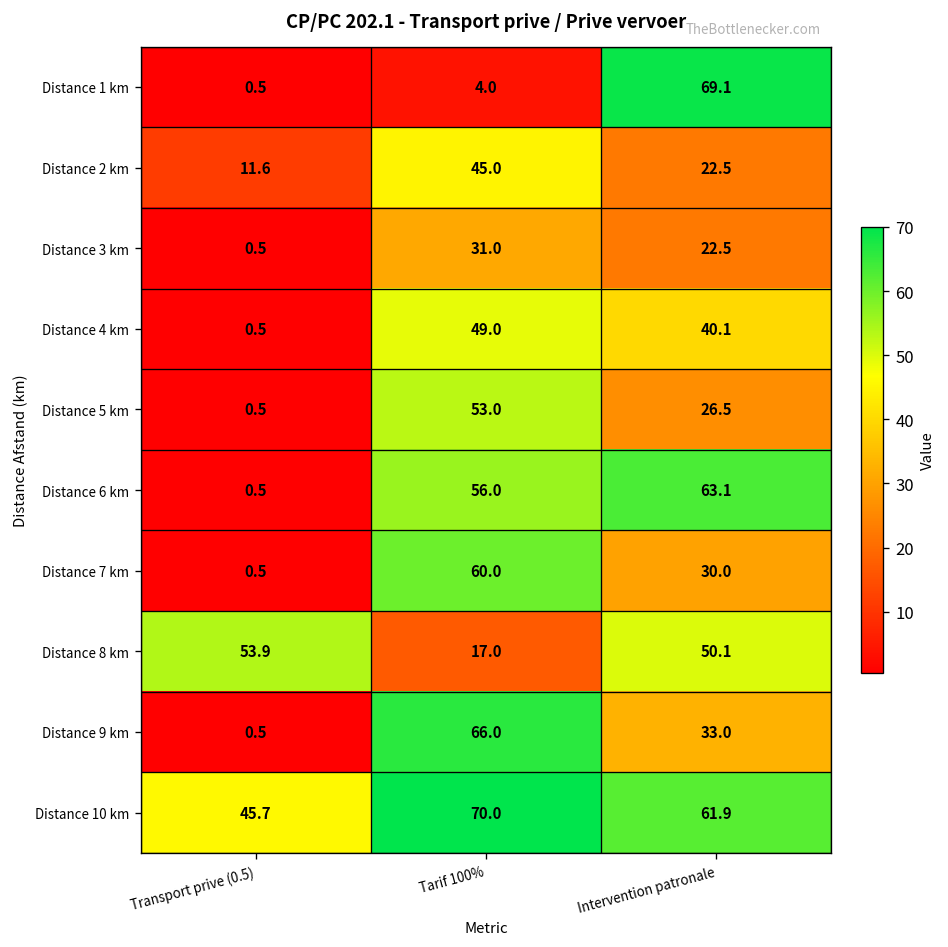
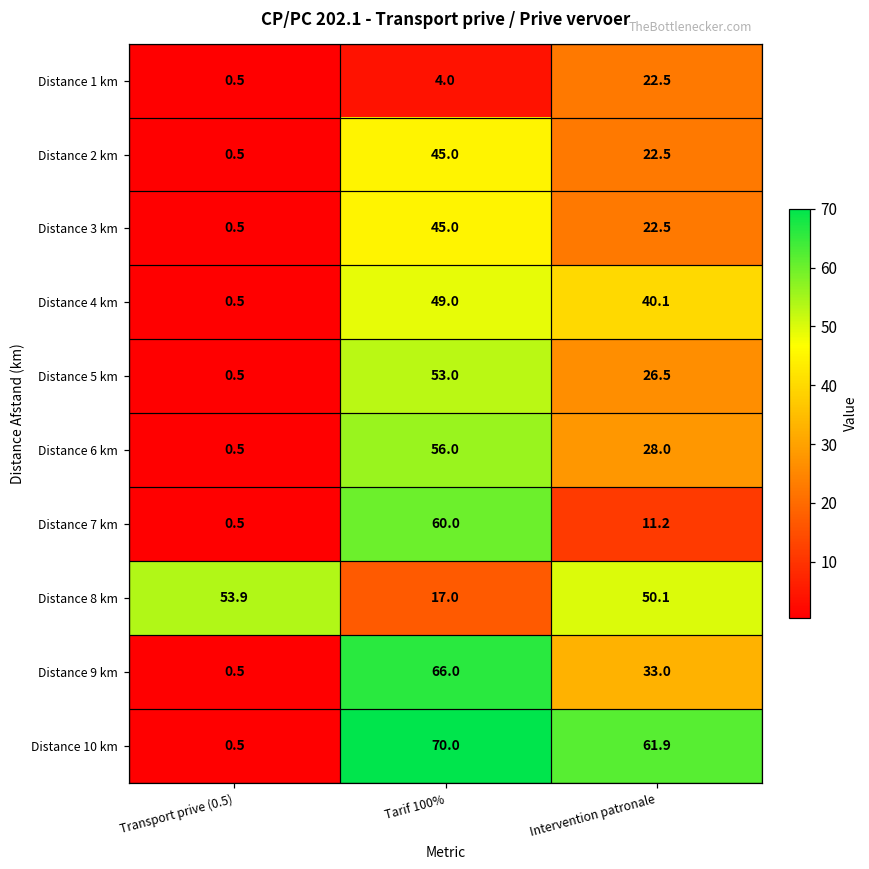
Distance 1 km, Intervention patronale: 69.1 -> 22.5
Distance 2 km, Transport prive (0.5): 11.6 -> 0.5
Distance 3 km, Tarif 100%: 31.0 -> 45.0
Distance 6 km, Intervention patronale: 63.1 -> 28.0
Distance 7 km, Intervention patronale: 30.0 -> 11.2
Distance 10 km, Transport prive (0.5): 45.7 -> 0.5
